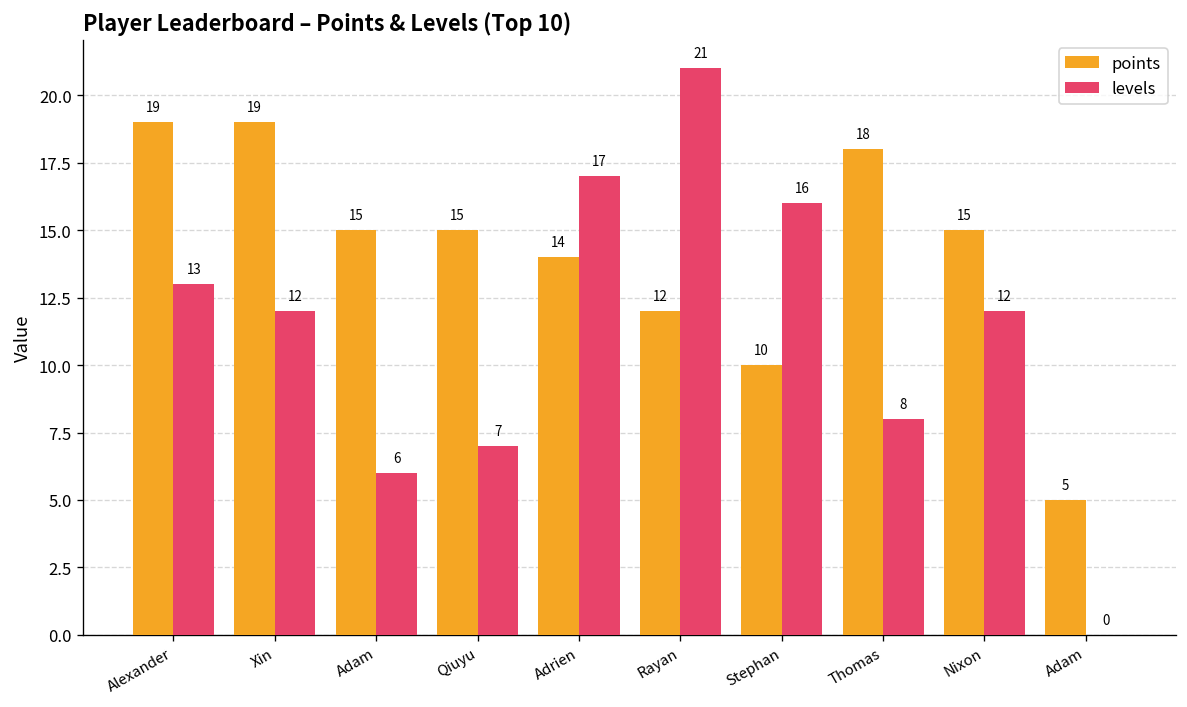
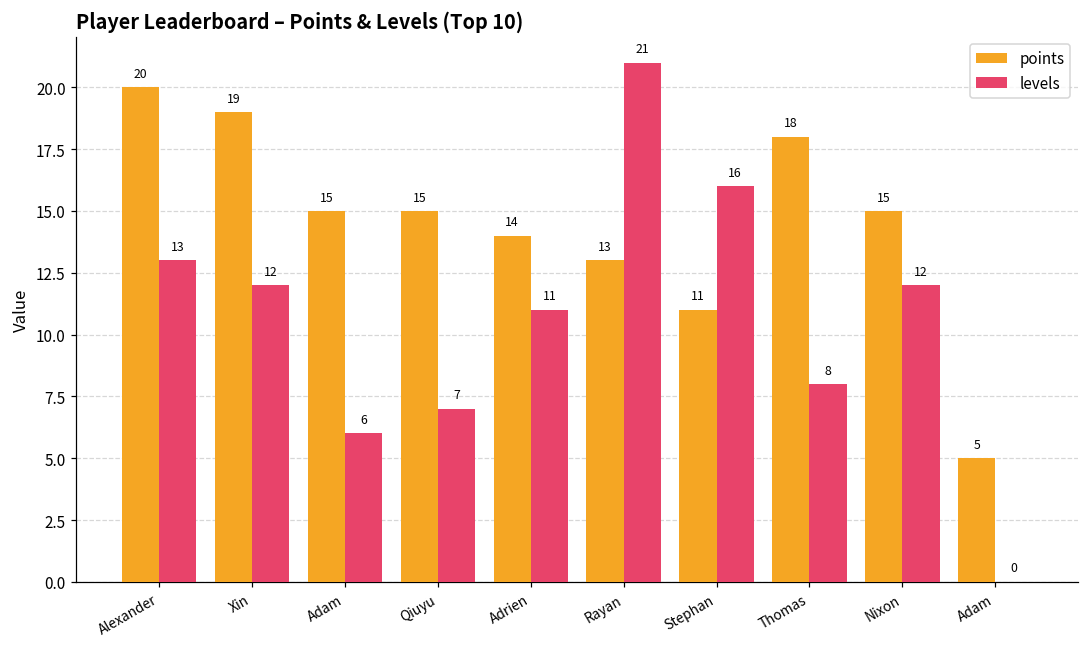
points, Alexander: 19 -> 20
levels, Adrien: 17 -> 11
points, Rayan: 12 -> 13
points, Stephan: 10 -> 11
